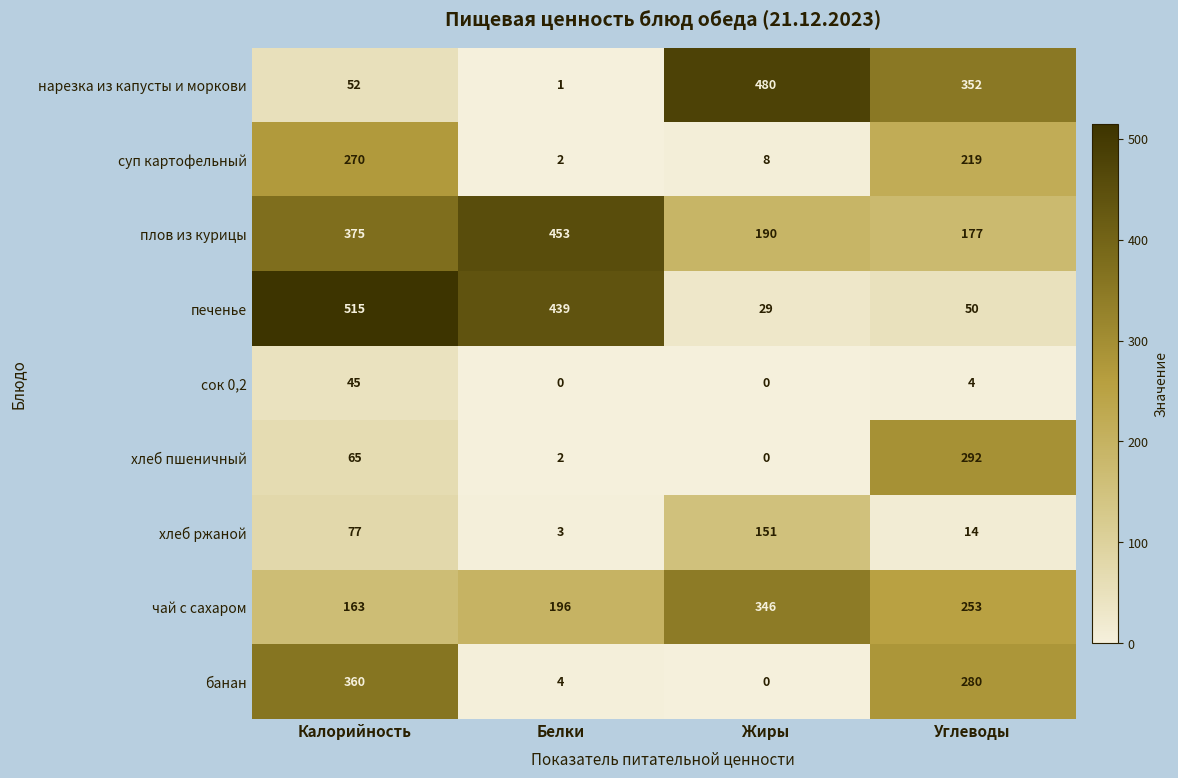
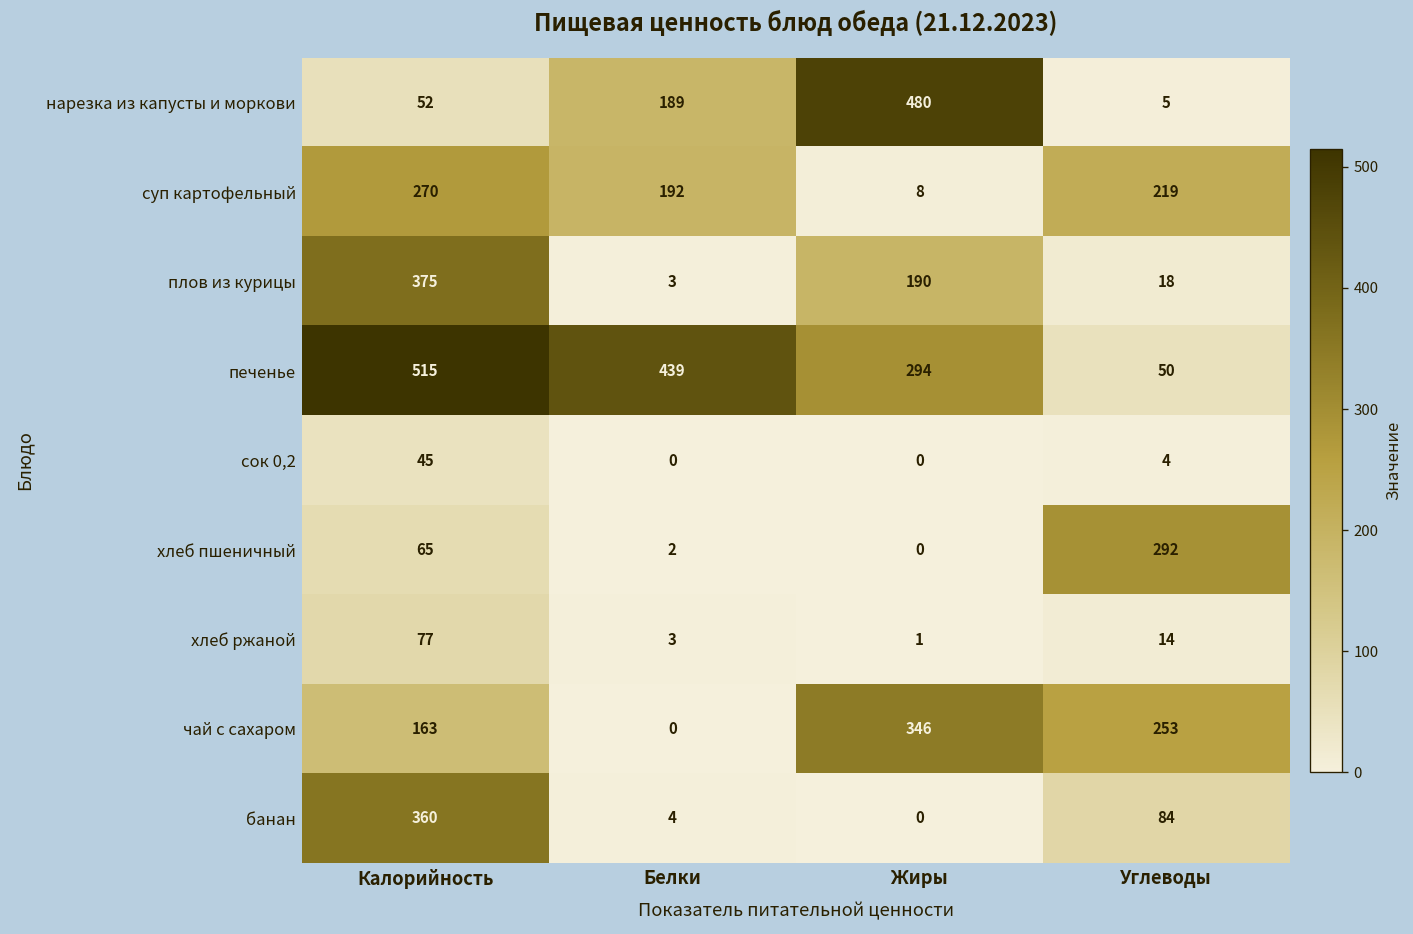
нарезка из капусты и моркови, Белки: 1 -> 189
нарезка из капусты и моркови, Углеводы: 352 -> 5
суп картофельный, Белки: 2 -> 192
плов из курицы, Белки: 453 -> 3
плов из курицы, Углеводы: 177 -> 18
печенье, Жиры: 29 -> 294
хлеб ржаной, Жиры: 151 -> 1
чай с сахаром, Белки: 196 -> 0
банан, Углеводы: 280 -> 84
